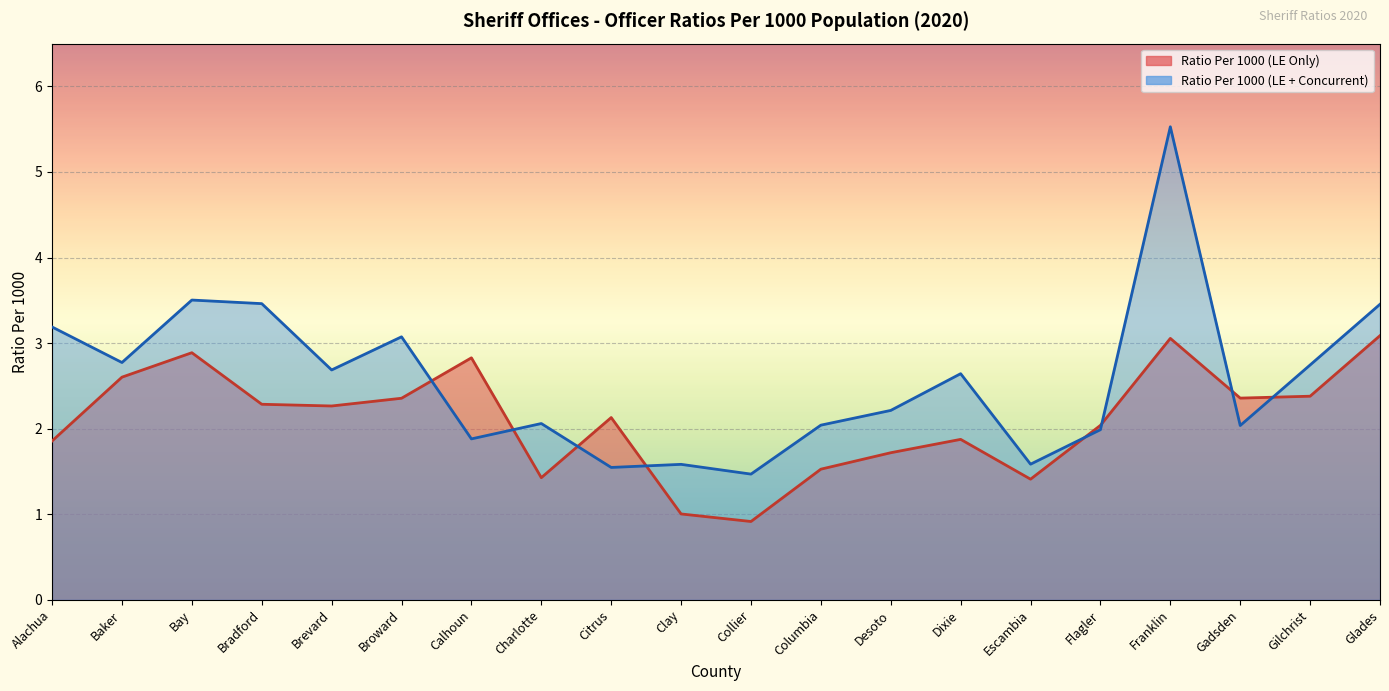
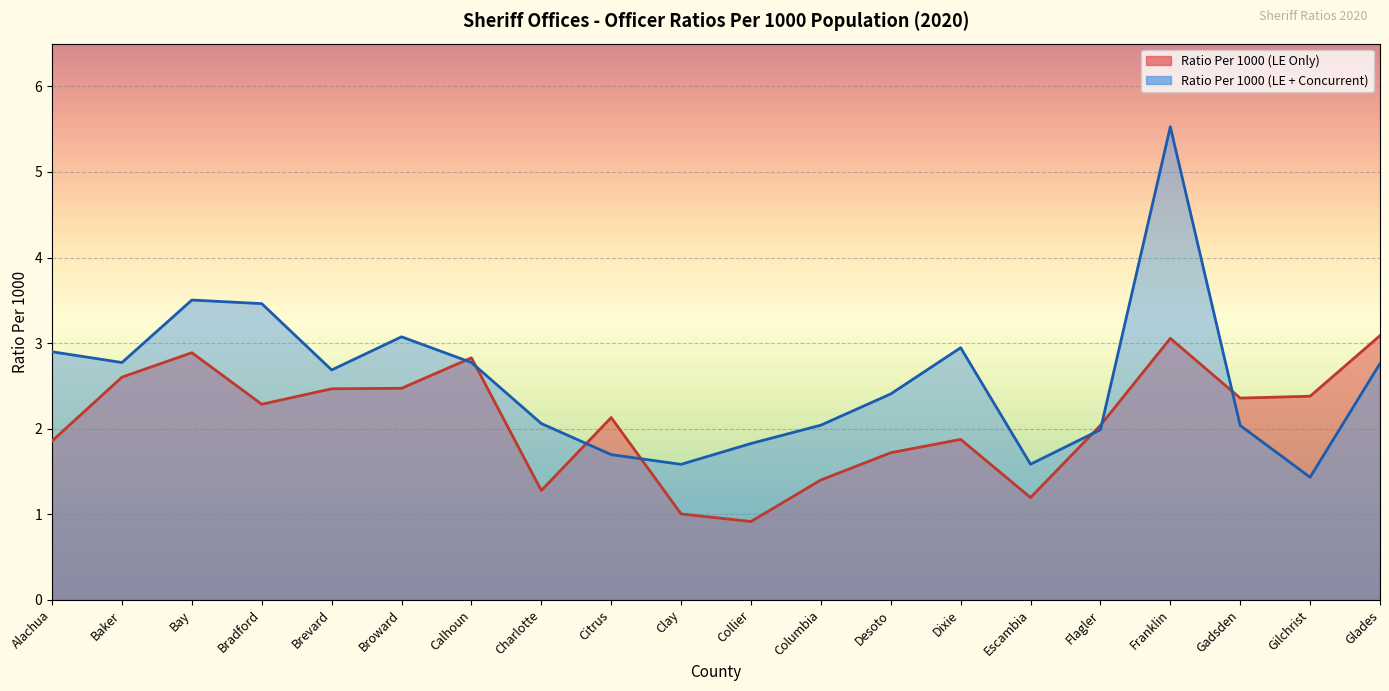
Ratio Per 1000 (LE + Concurrent), Alachua: 3.2 -> 2.9
Ratio Per 1000 (LE Only), Brevard: 2.3 -> 2.5
Ratio Per 1000 (LE Only), Broward: 2.4 -> 2.5
Ratio Per 1000 (LE + Concurrent), Calhoun: 1.9 -> 2.8
Ratio Per 1000 (LE Only), Charlotte: 1.4 -> 1.3
Ratio Per 1000 (LE + Concurrent), Citrus: 1.5 -> 1.7
Ratio Per 1000 (LE + Concurrent), Collier: 1.5 -> 1.8
Ratio Per 1000 (LE Only), Columbia: 1.5 -> 1.4
Ratio Per 1000 (LE + Concurrent), Desoto: 2.2 -> 2.4
Ratio Per 1000 (LE + Concurrent), Dixie: 2.6 -> 2.9
Ratio Per 1000 (LE Only), Escambia: 1.4 -> 1.2
Ratio Per 1000 (LE + Concurrent), Gilchrist: 2.7 -> 1.4
Ratio Per 1000 (LE + Concurrent), Glades: 3.5 -> 2.8
